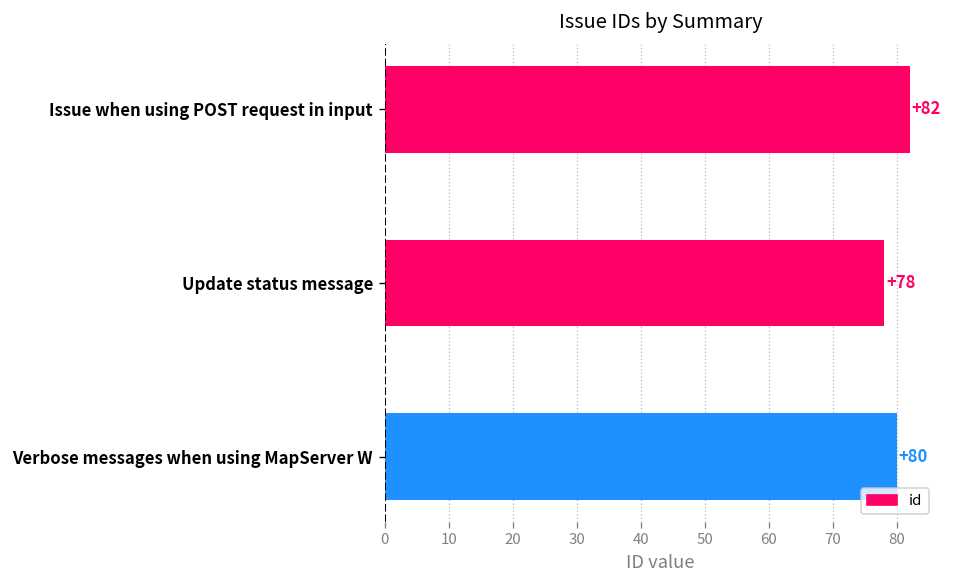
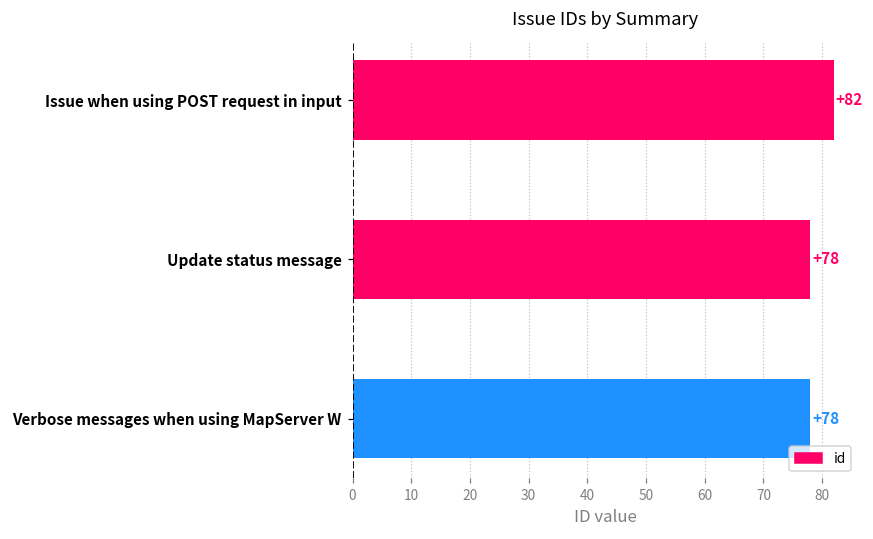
Verbose messages when using MapServer W: +80 -> +78
